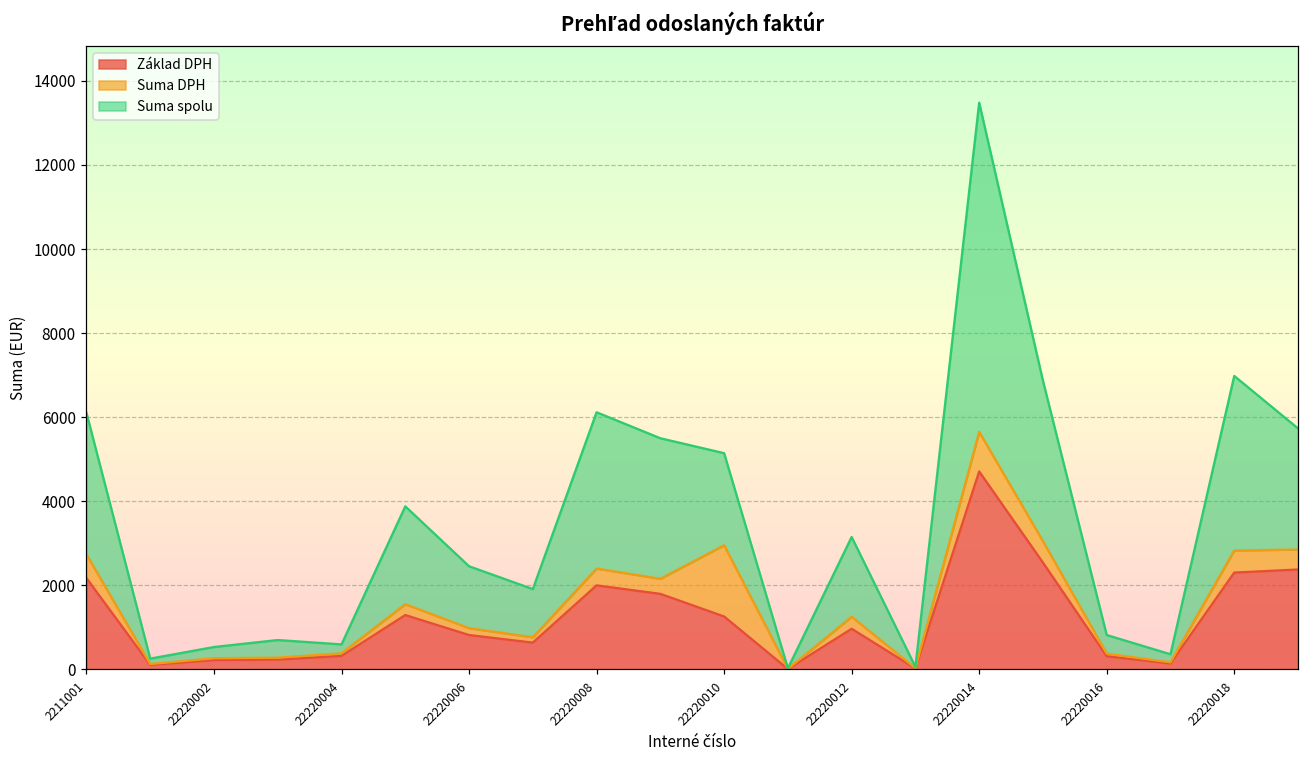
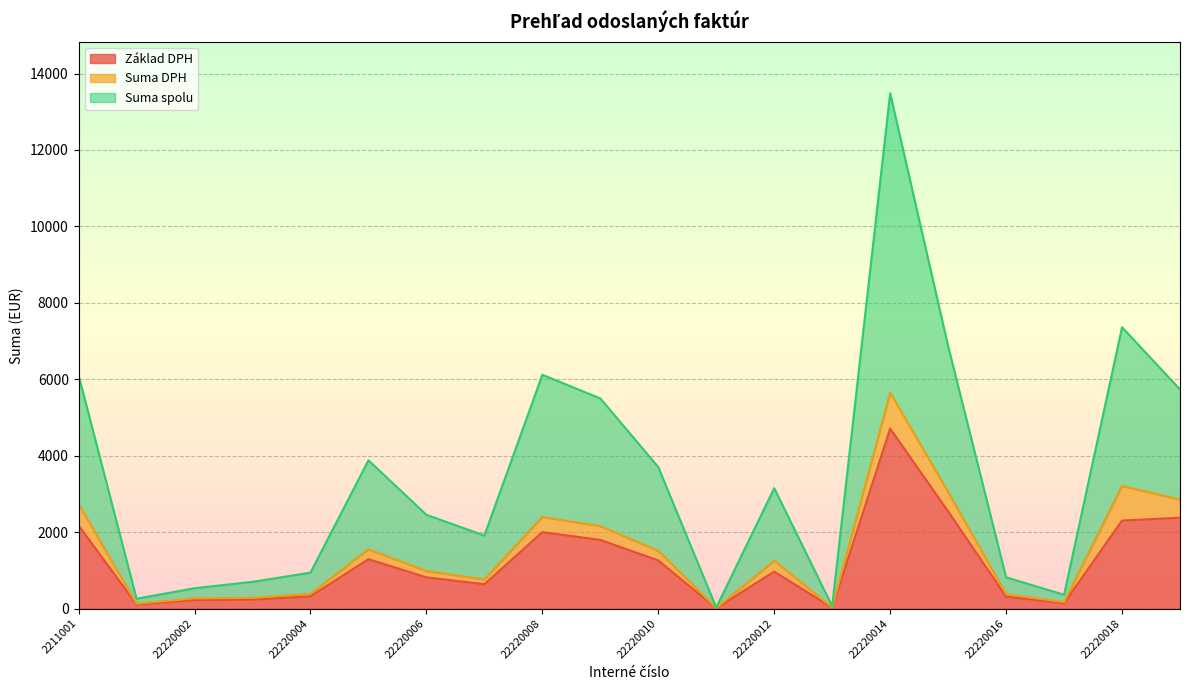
Suma spolu, 22220004: 200 -> 600
Suma DPH, 22220010: 1700 -> 300
Suma DPH, 22220018: 500 -> 900
